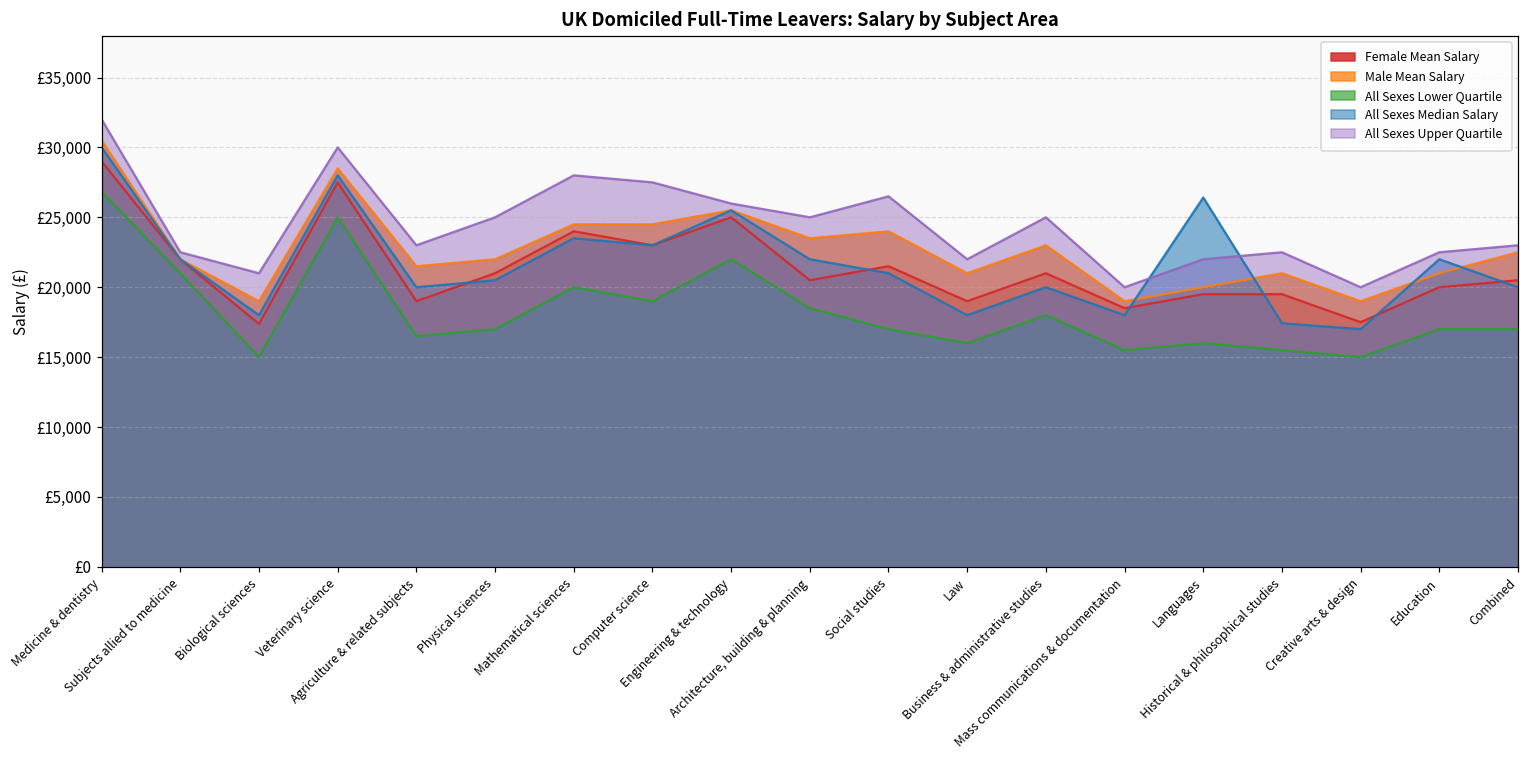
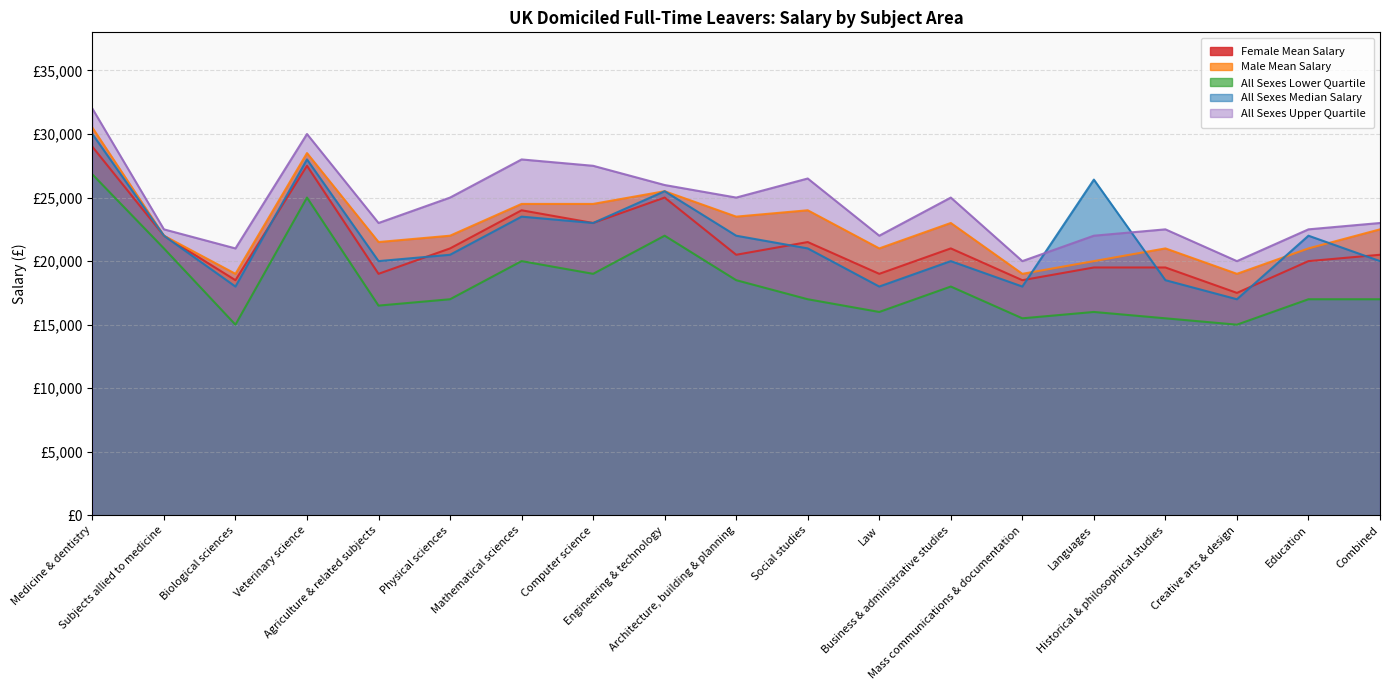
Female Mean Salary, Biological sciences: £17,400 -> £18,500
All Sexes Median Salary, Historical & philosophical studies: £17,400 -> £18,500
